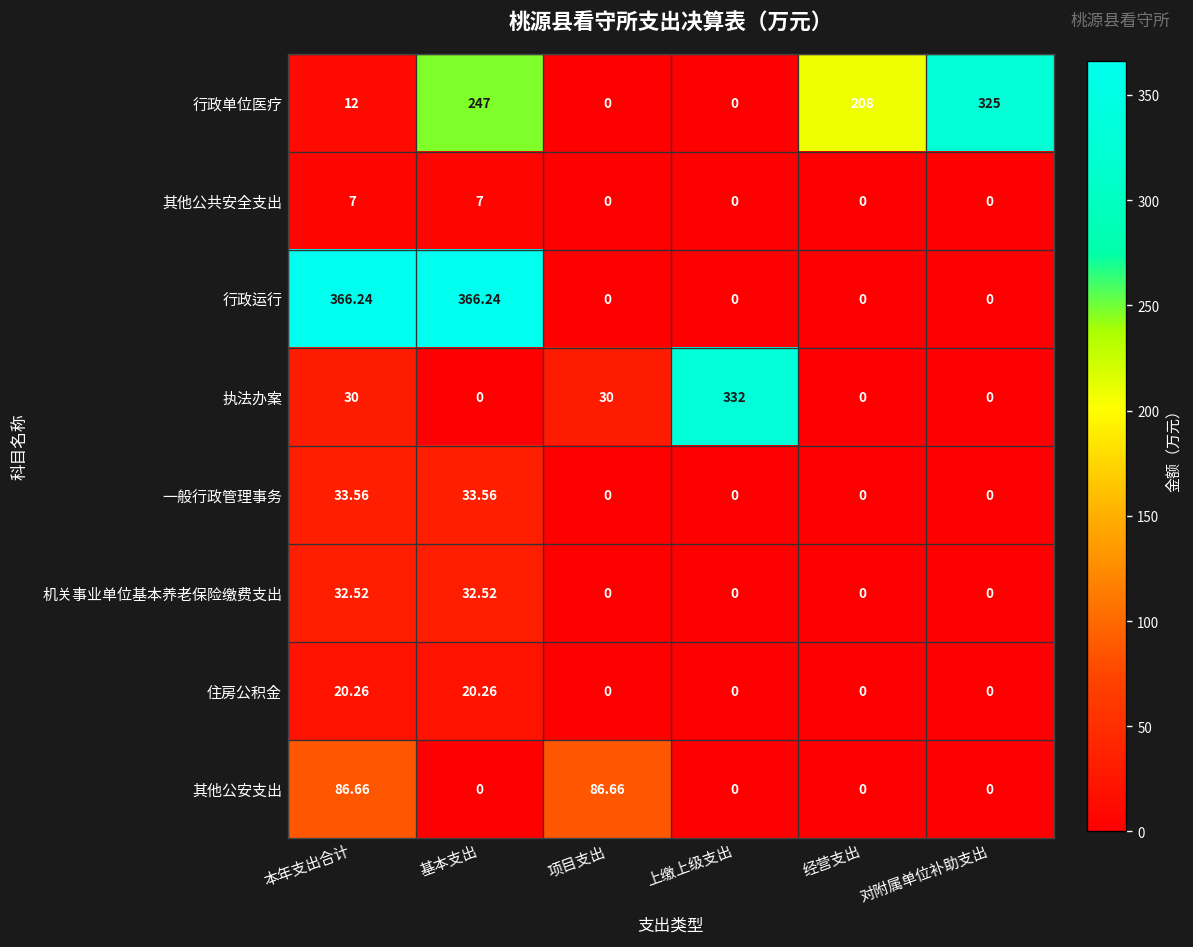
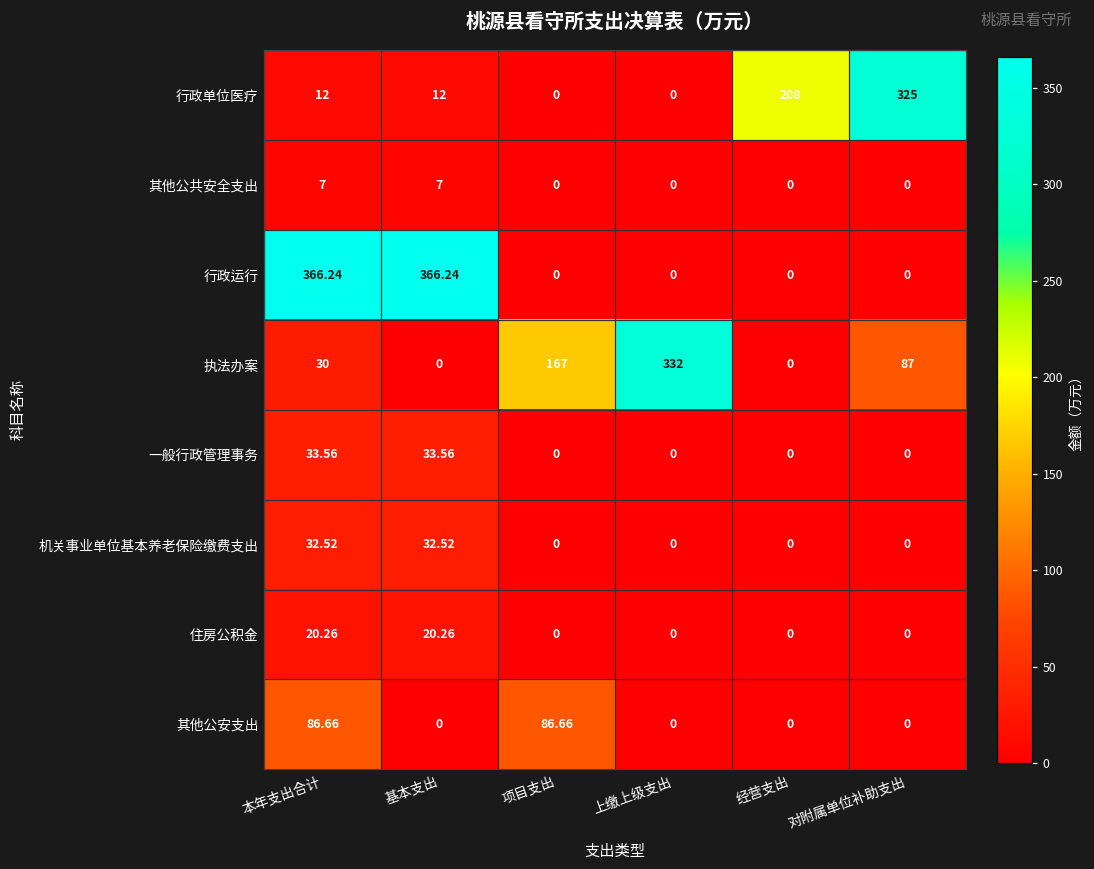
行政单位医疗, 基本支出: 247 -> 12
执法办案, 项目支出: 30 -> 167
执法办案, 对附属单位补助支出: 0 -> 87
